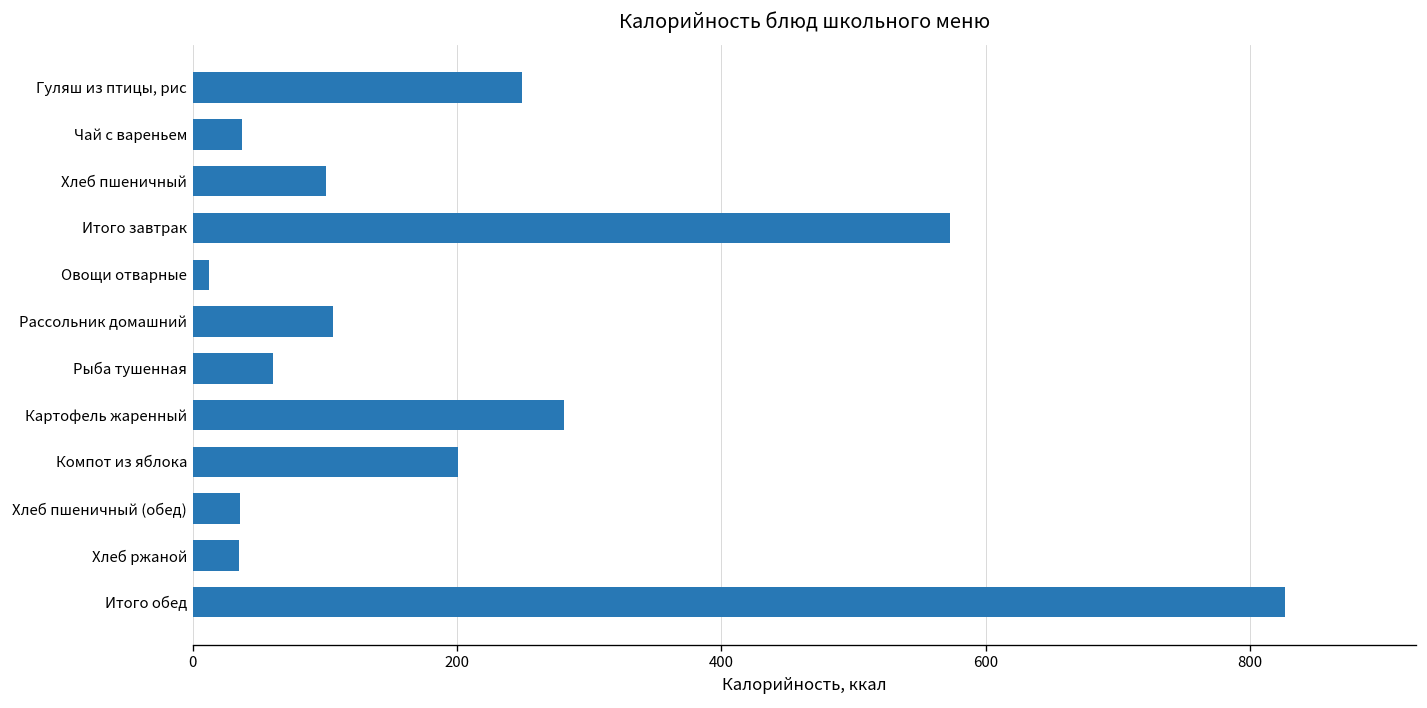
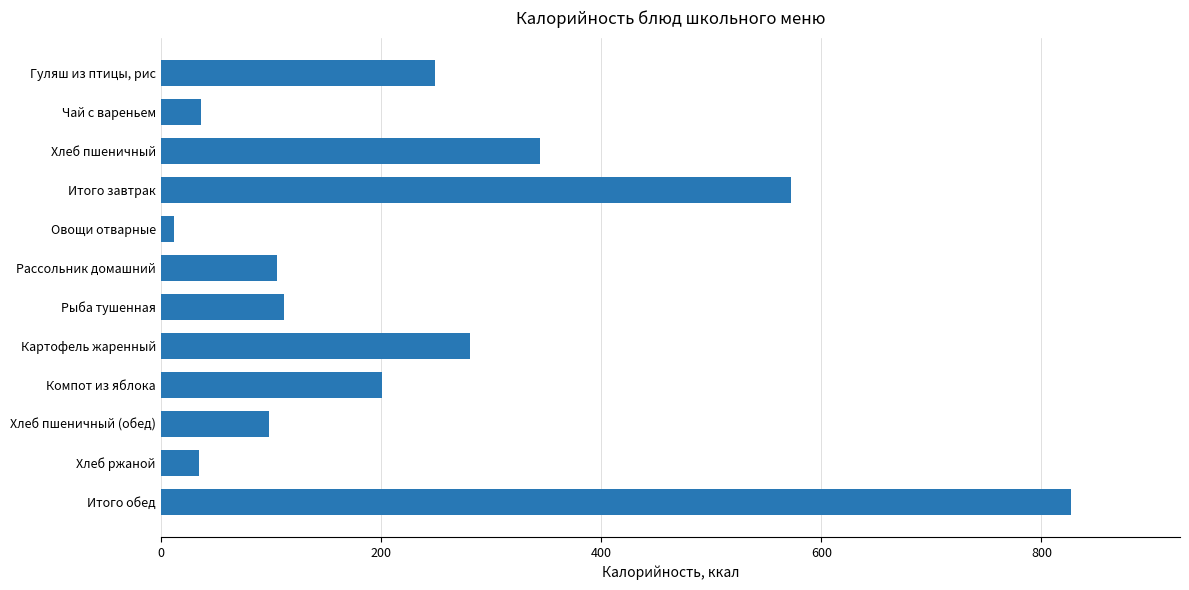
Хлеб пшеничный: 101 -> 344
Рыба тушенная: 60 -> 112
Хлеб пшеничный (обед): 36 -> 99
